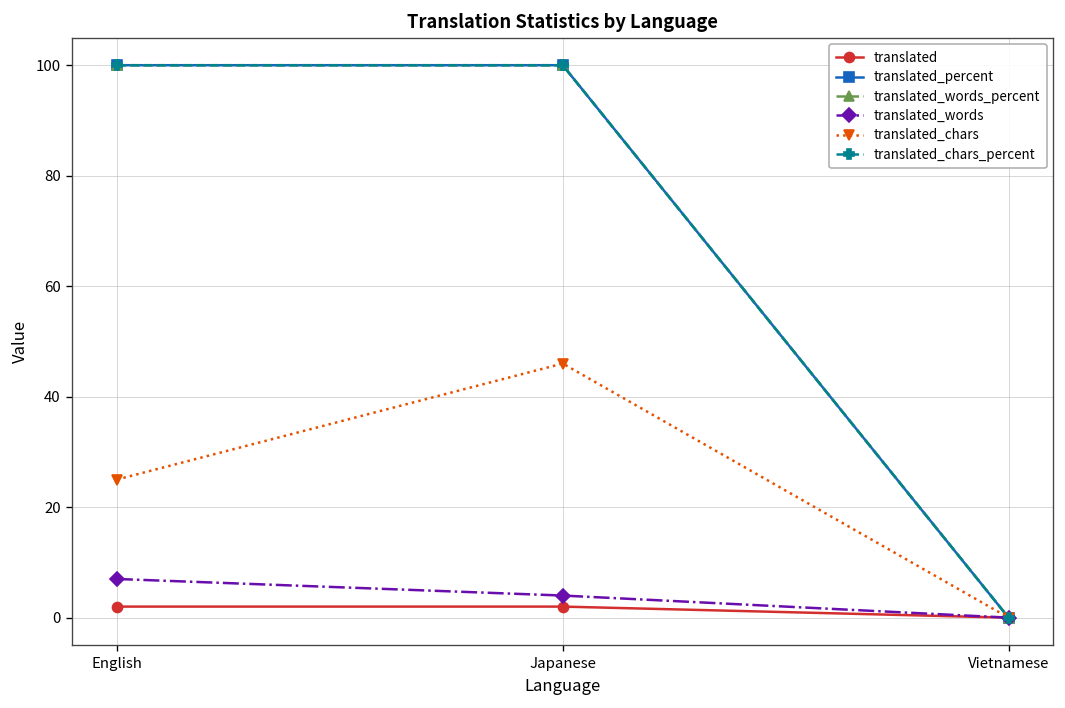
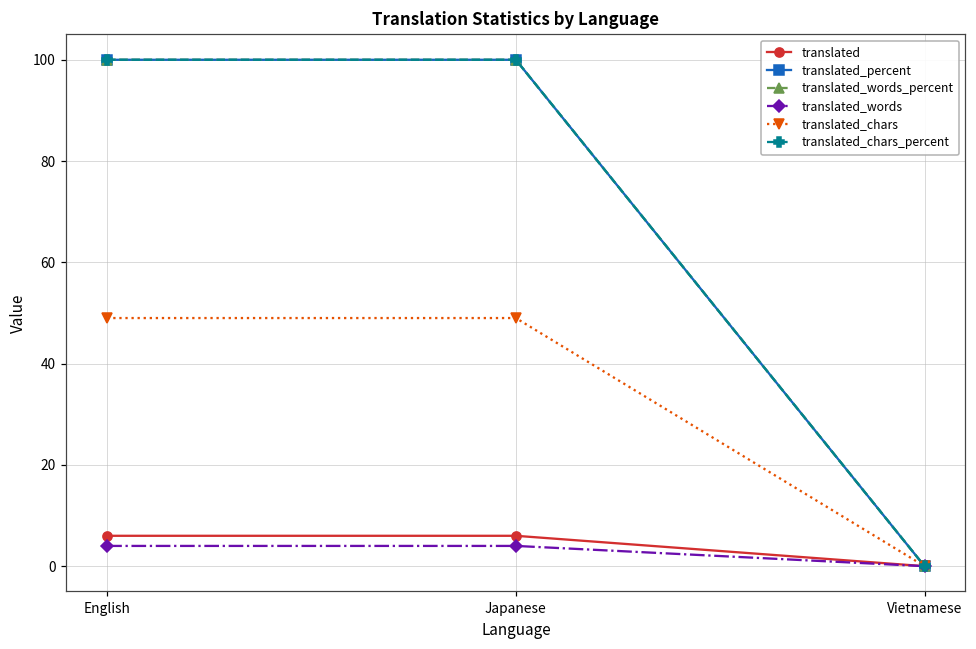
translated, English: 2 -> 6
translated_words, English: 7 -> 4
translated_chars, English: 25 -> 49
translated, Japanese: 2 -> 6
translated_chars, Japanese: 46 -> 49
